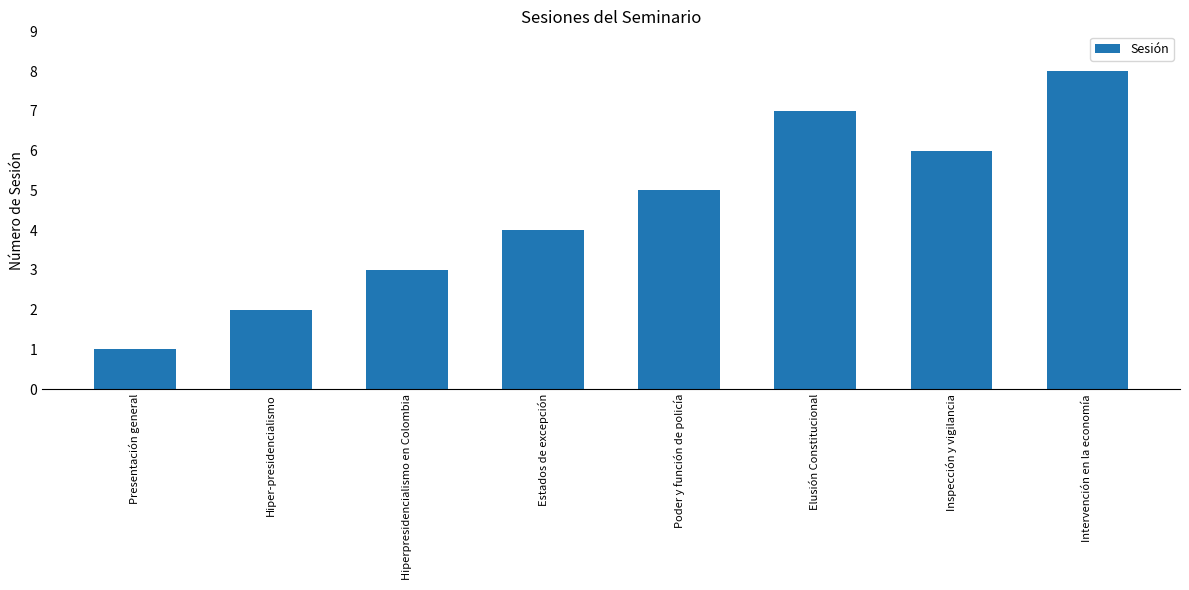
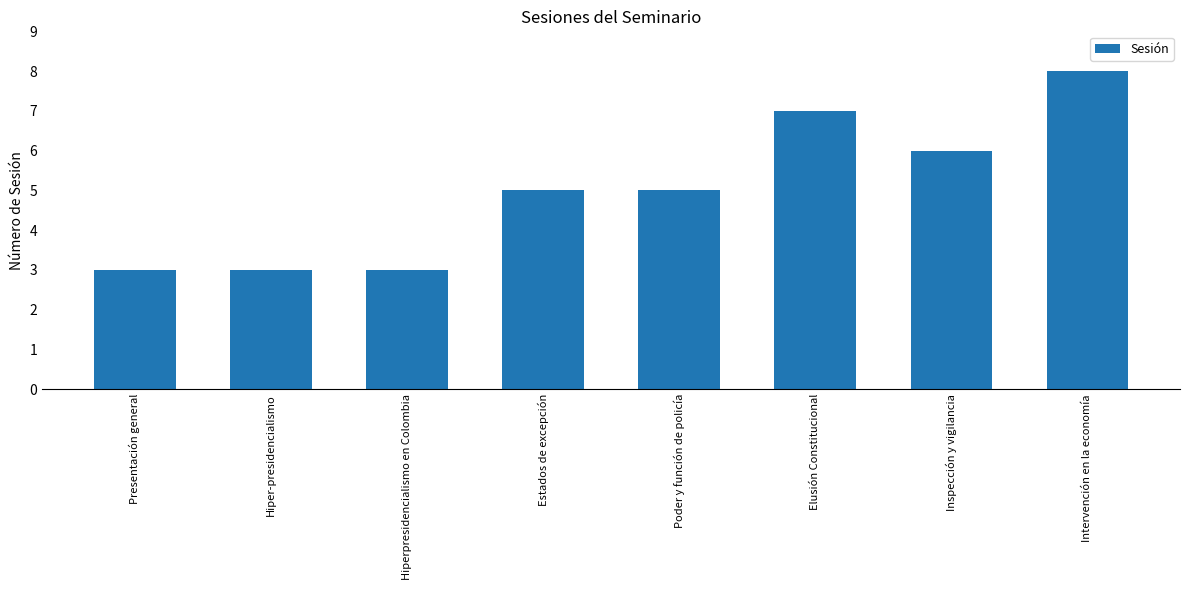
Presentación general: 1 -> 3
Hiper-presidencialismo: 2 -> 3
Estados de excepción: 4 -> 5
